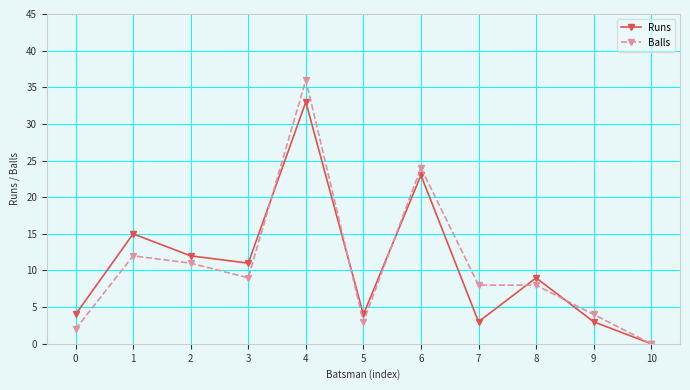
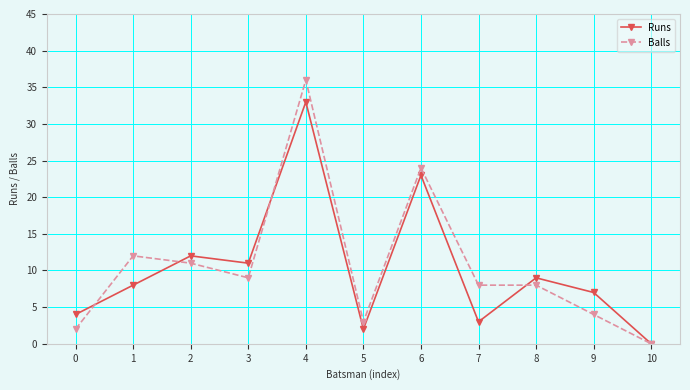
Runs, 1: 15 -> 8
Runs, 5: 4 -> 2
Runs, 9: 3 -> 7
